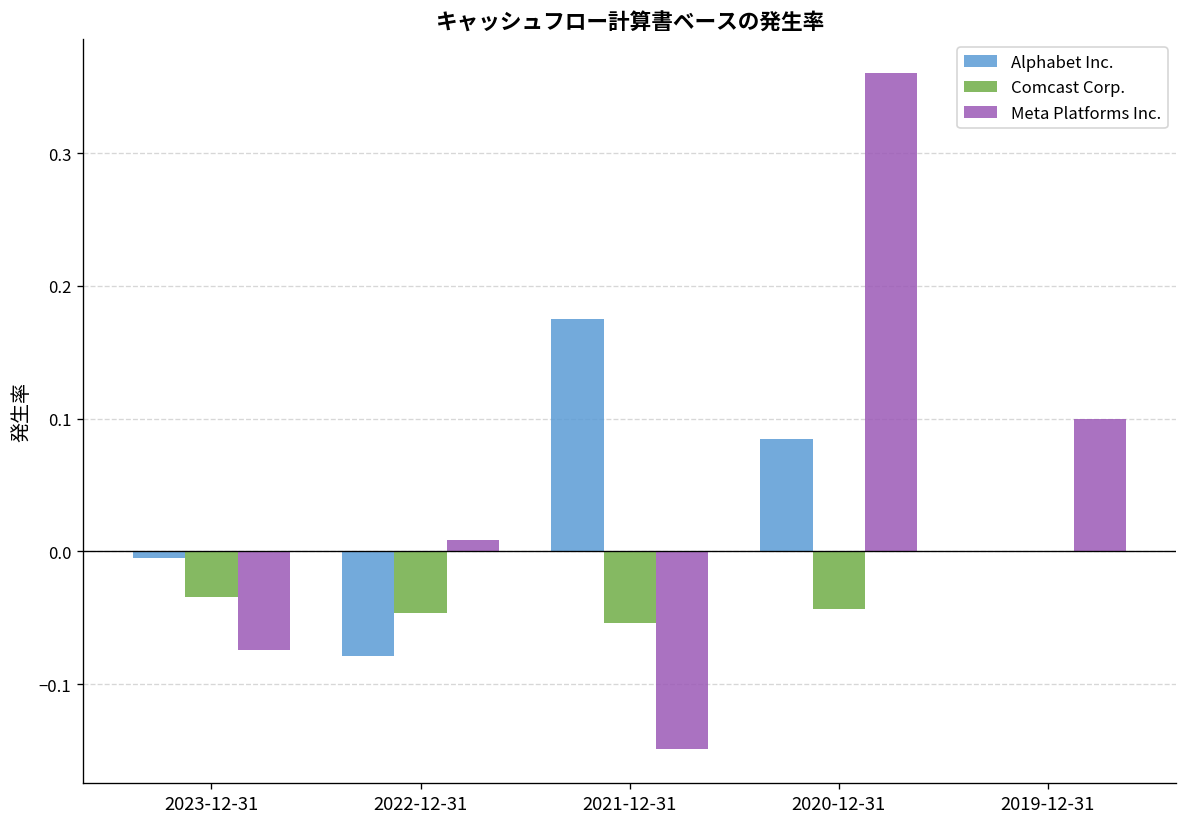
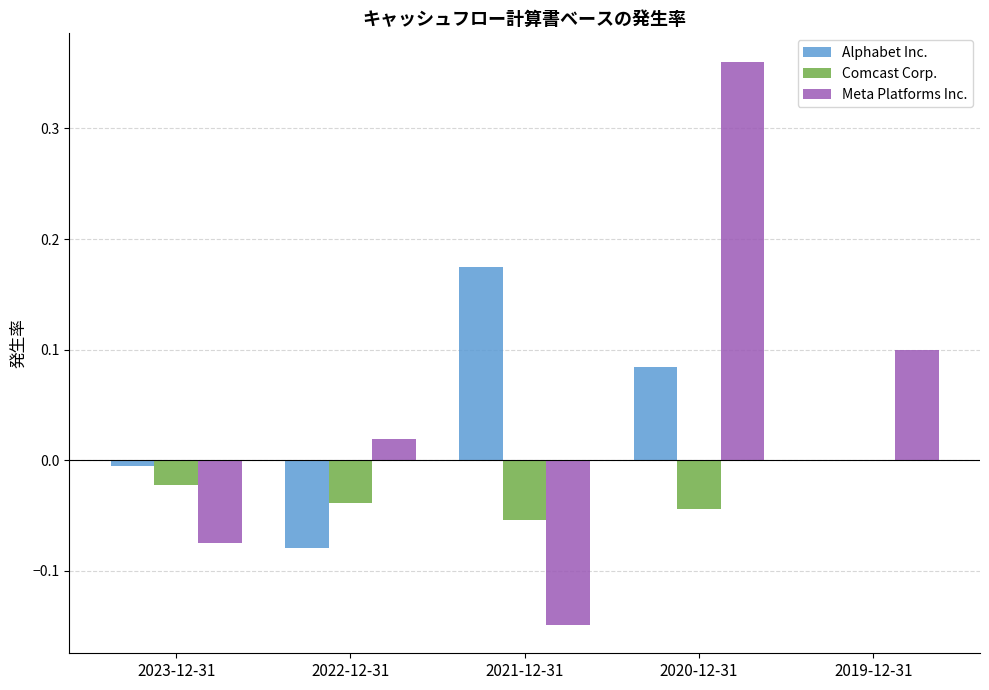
Comcast Corp., 2023-12-31: -0.034 -> -0.022
Comcast Corp., 2022-12-31: -0.047 -> -0.039
Meta Platforms Inc., 2022-12-31: 0.008 -> 0.020
